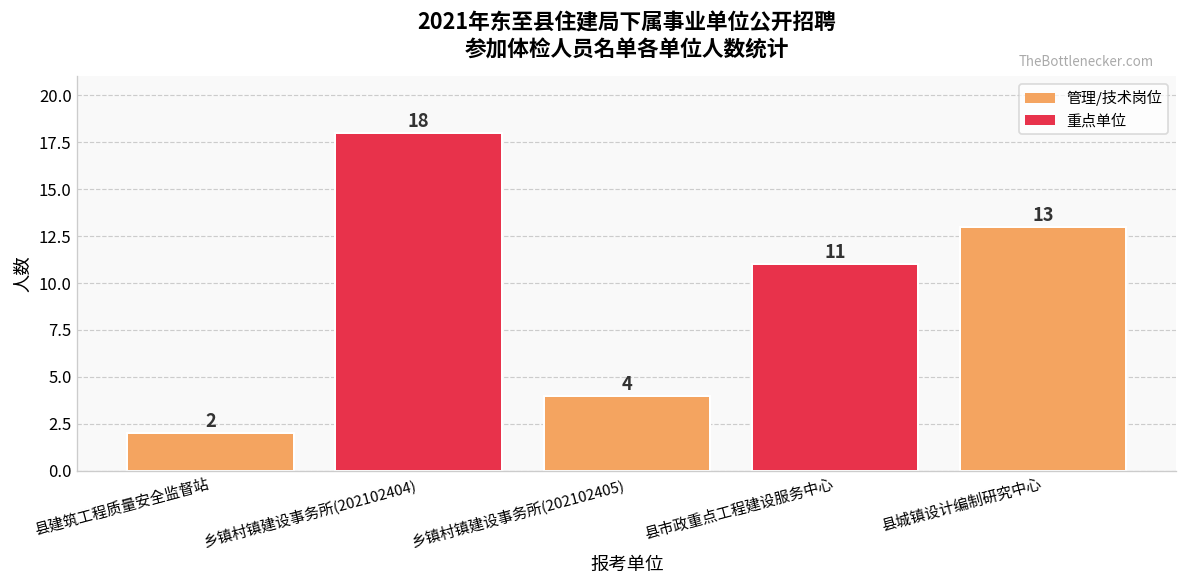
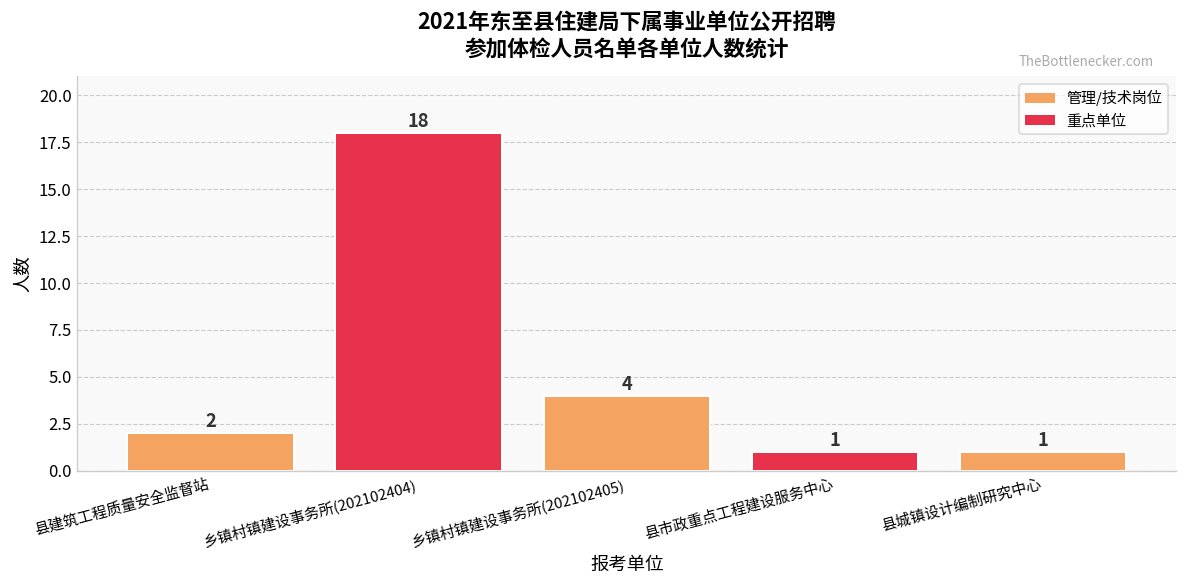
县市政重点工程建设服务中心: 11 -> 1
县城镇设计编制研究中心: 13 -> 1
